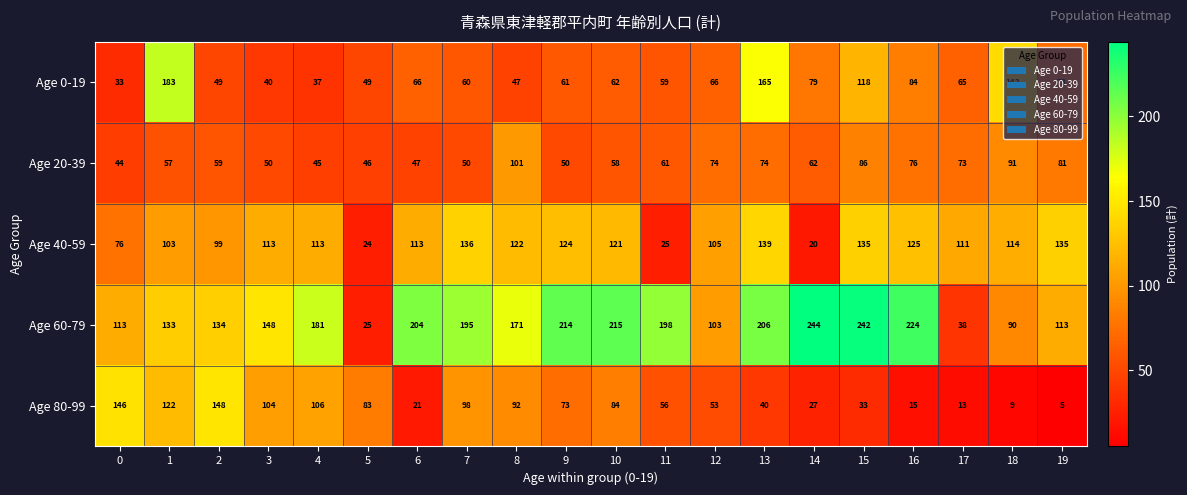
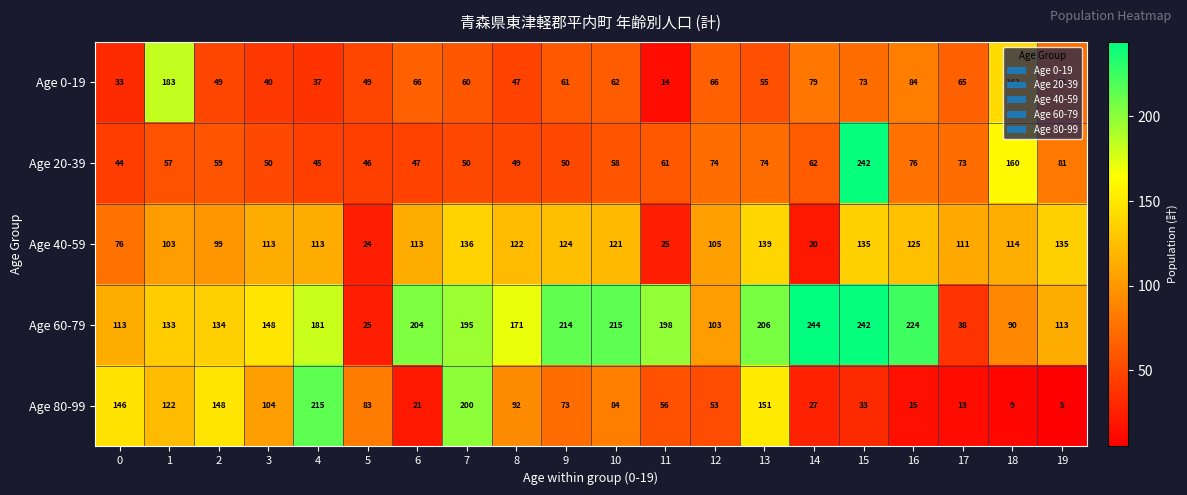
Age 0-19, 11: 59 -> 14
Age 0-19, 13: 165 -> 55
Age 0-19, 15: 118 -> 73
Age 20-39, 8: 101 -> 49
Age 20-39, 15: 86 -> 242
Age 20-39, 18: 91 -> 160
Age 80-99, 4: 106 -> 215
Age 80-99, 7: 98 -> 200
Age 80-99, 13: 40 -> 151
